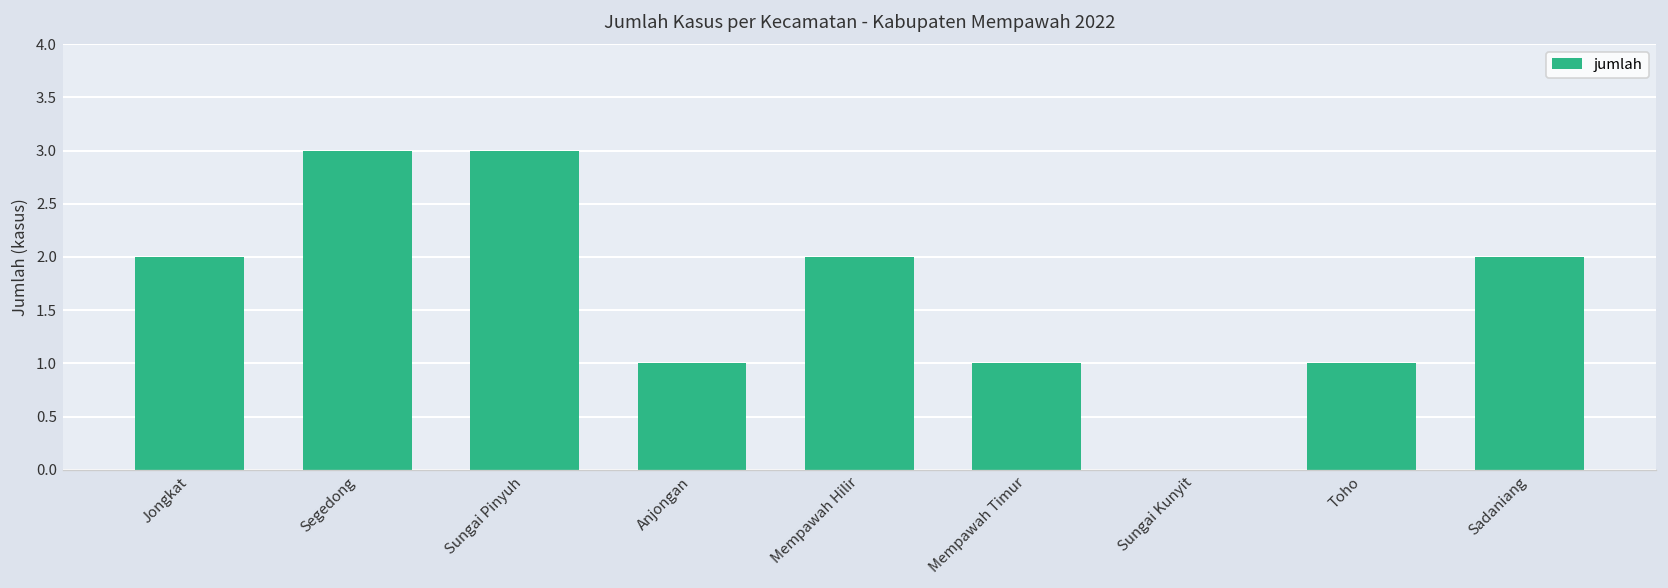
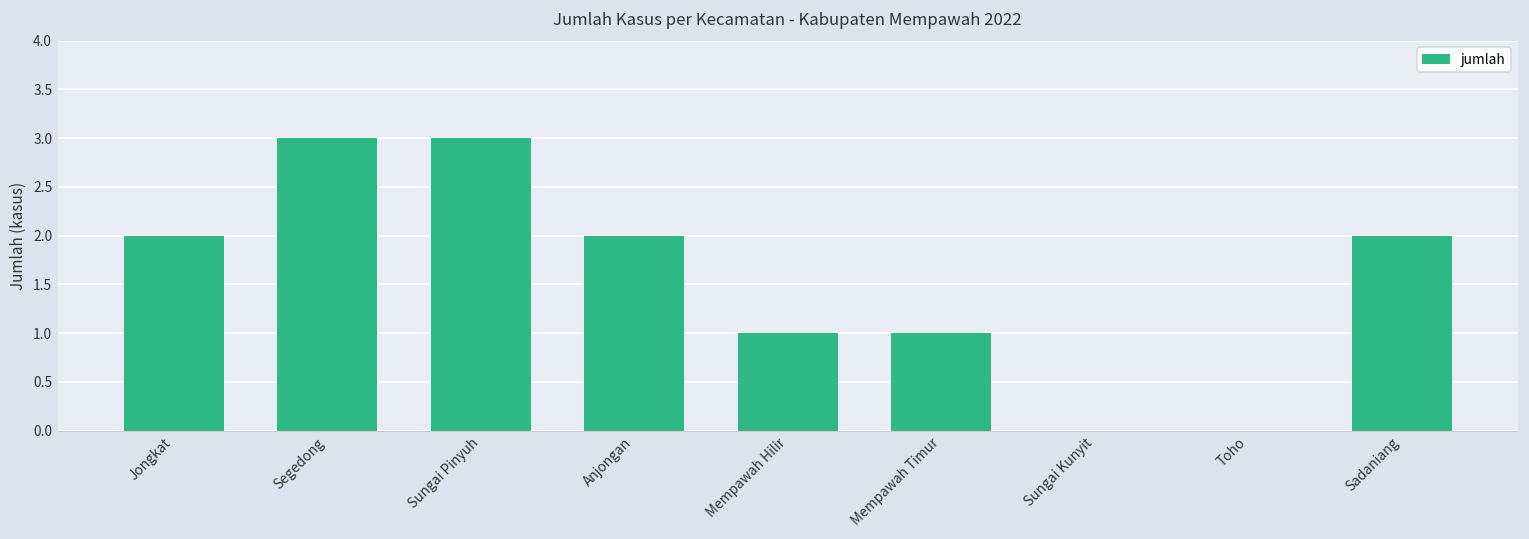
Anjongan: 1 -> 2
Mempawah Hilir: 2 -> 1
Toho: 1 -> 0
